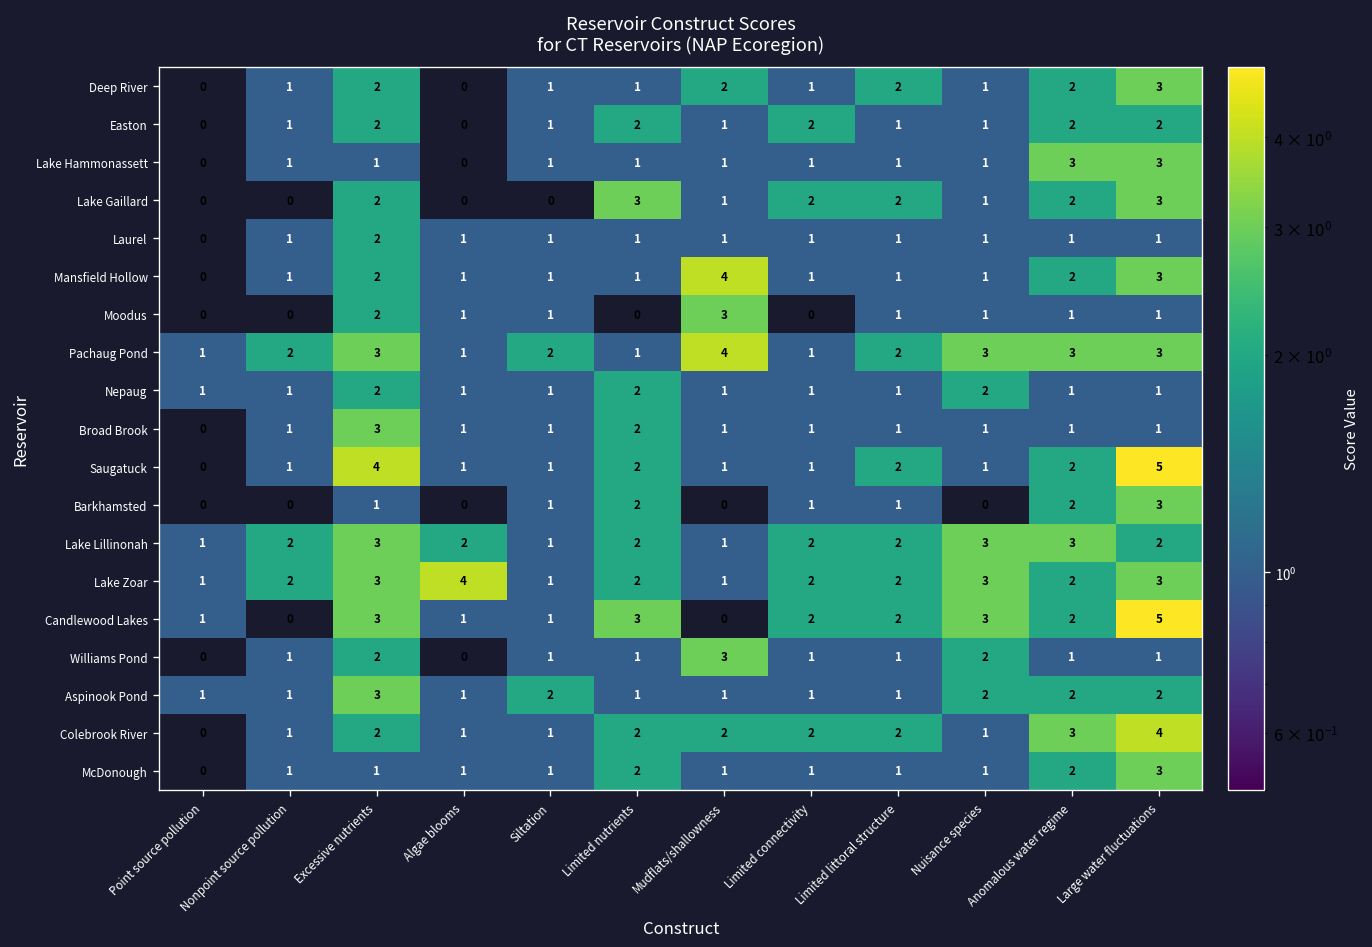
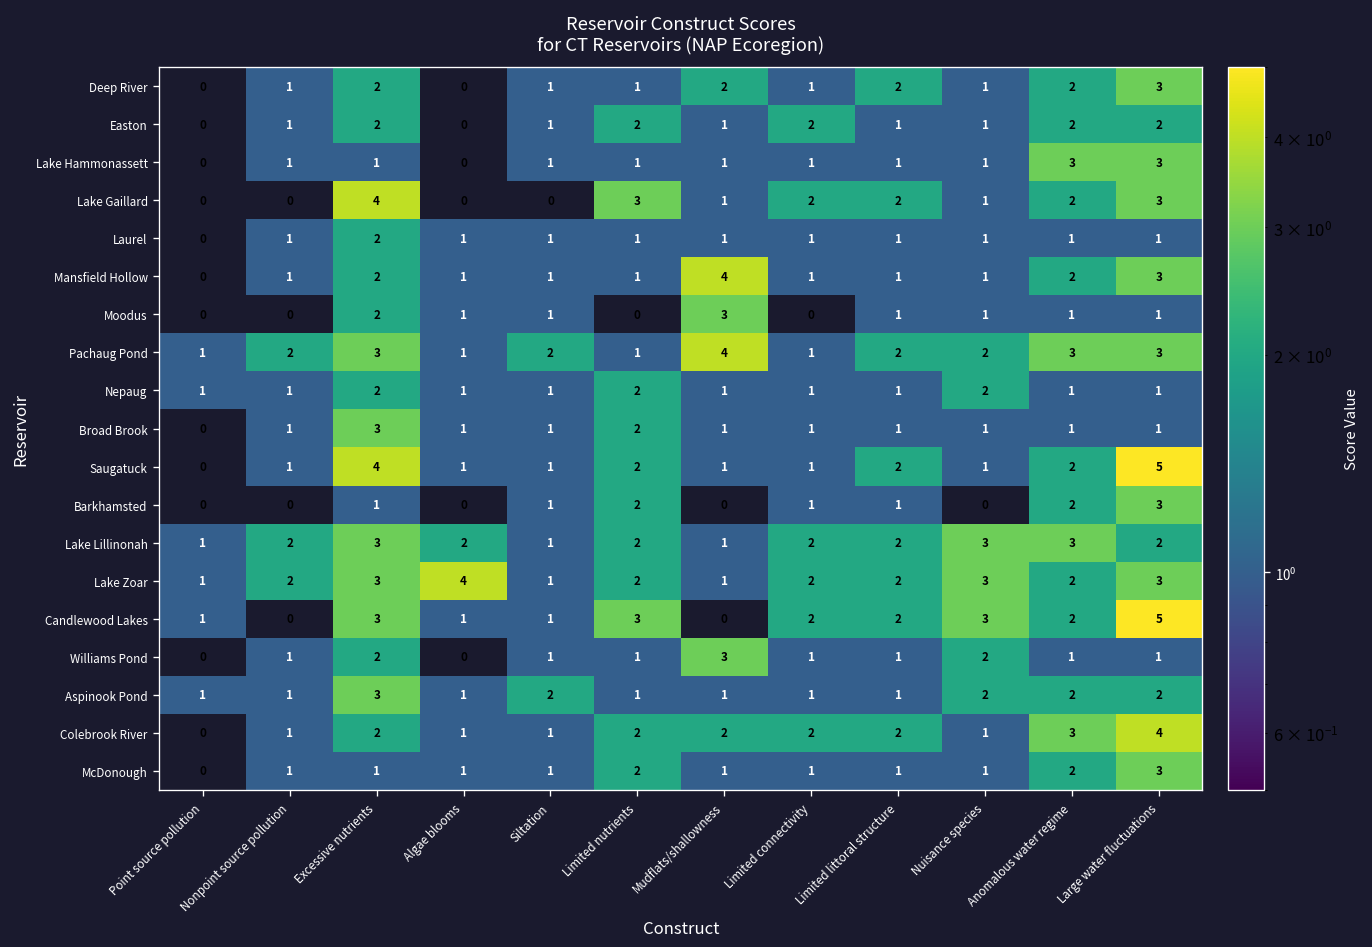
Lake Gaillard, Excessive nutrients: 2 -> 4
Pachaug Pond, Nuisance species: 3 -> 2
